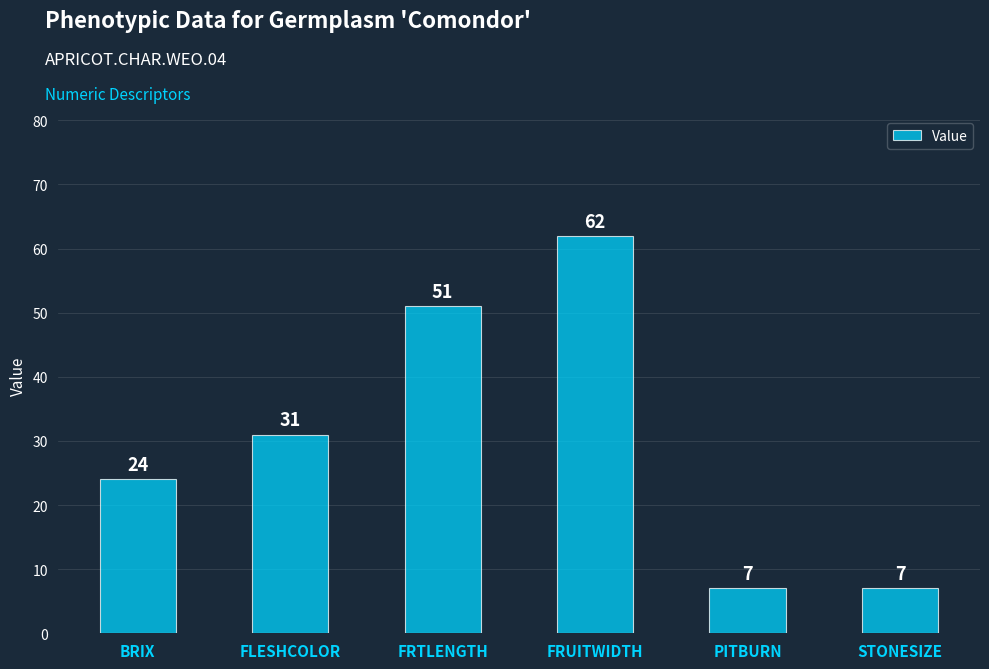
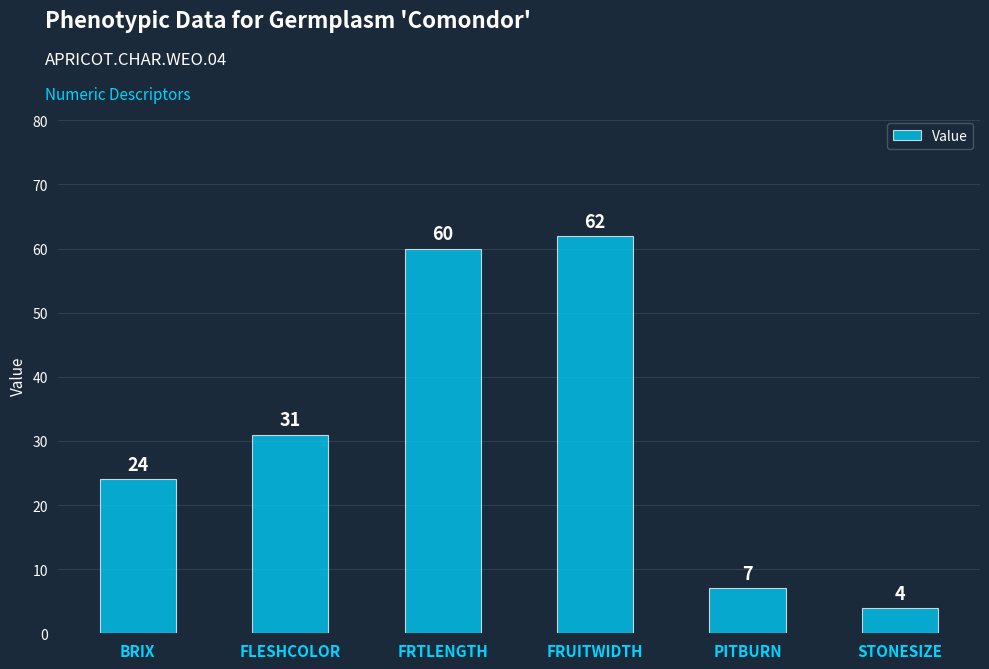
FRTLENGTH: 51 -> 60
STONESIZE: 7 -> 4
